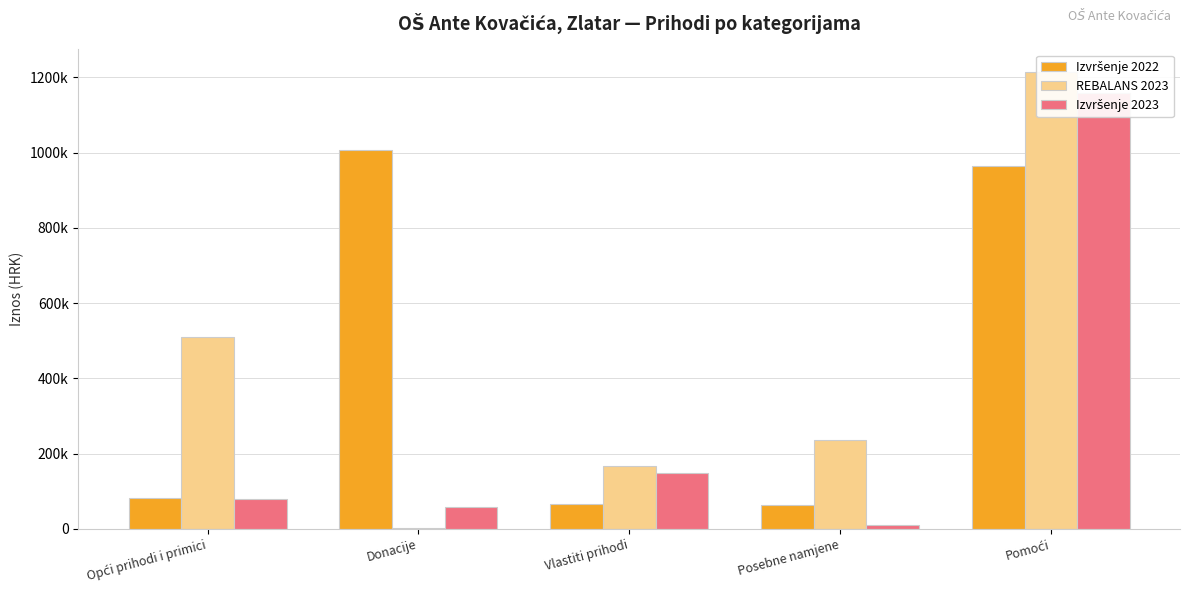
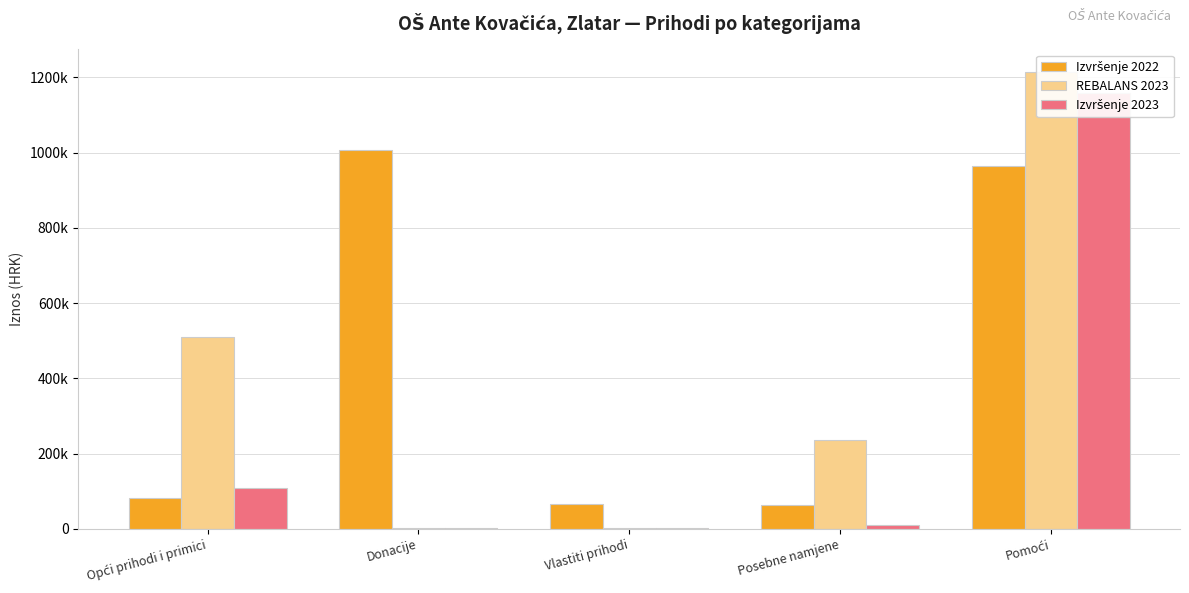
Izvršenje 2023, Opći prihodi i primici: 80000 -> 110000
Izvršenje 2023, Donacije: 60000 -> 0
REBALANS 2023, Vlastiti prihodi: 170000 -> 0
Izvršenje 2023, Vlastiti prihodi: 150000 -> 0
